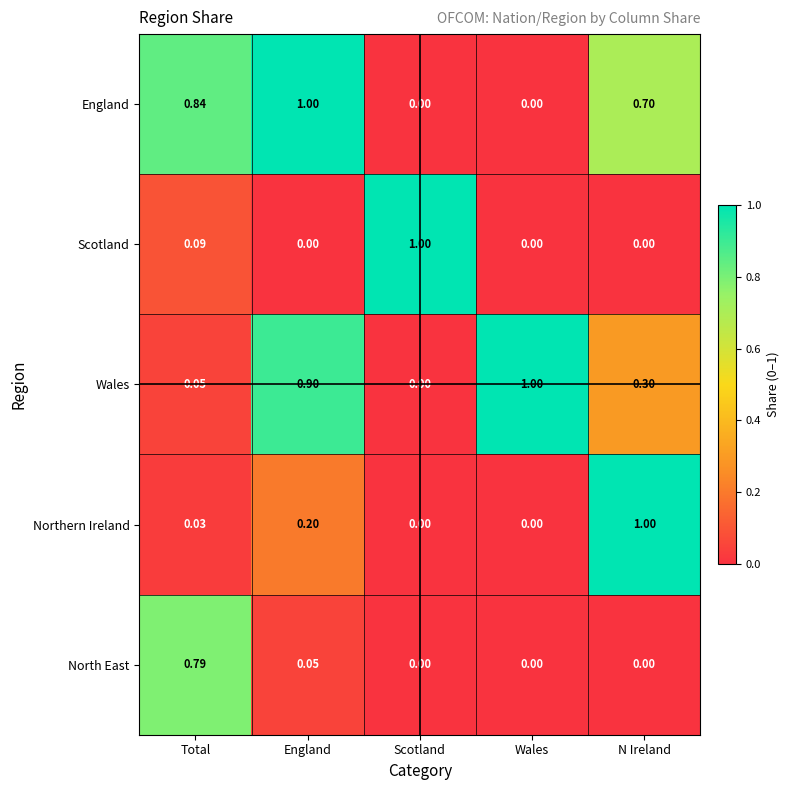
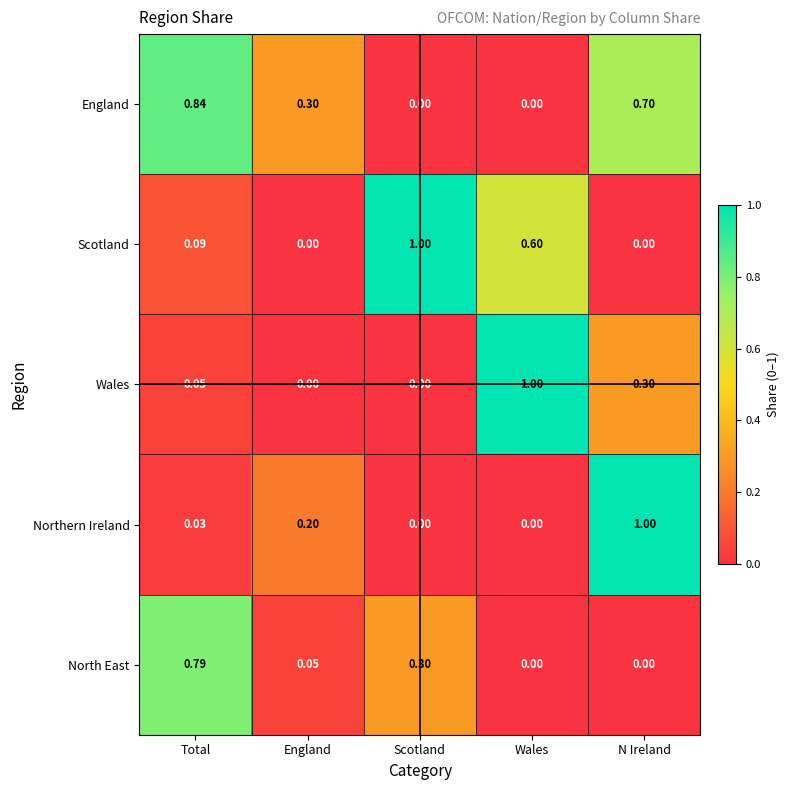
England, England: 1.00 -> 0.30
Scotland, Wales: 0.00 -> 0.60
Wales, England: 0.90 -> 0.00
North East, Scotland: 0.00 -> 0.30
